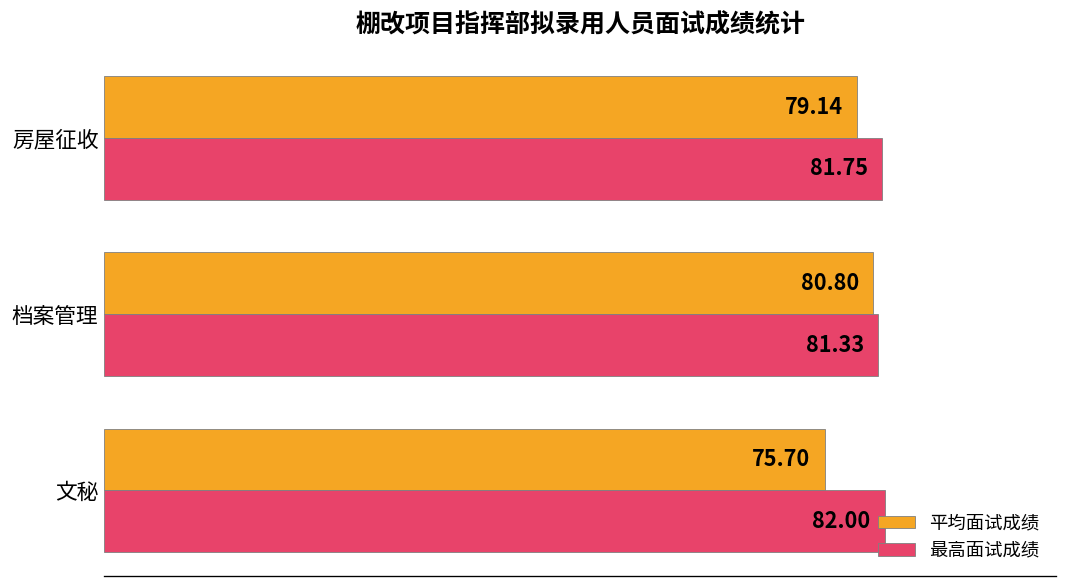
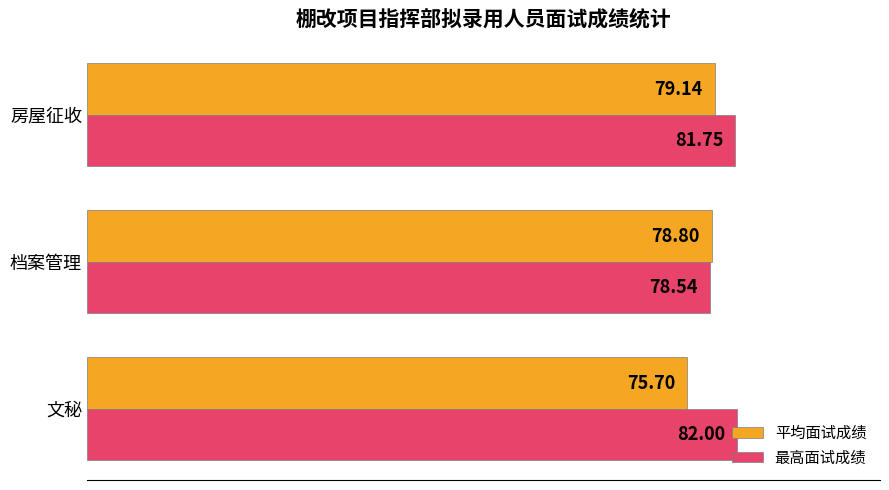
平均面试成绩, 档案管理: 80.80 -> 78.80
最高面试成绩, 档案管理: 81.33 -> 78.54
